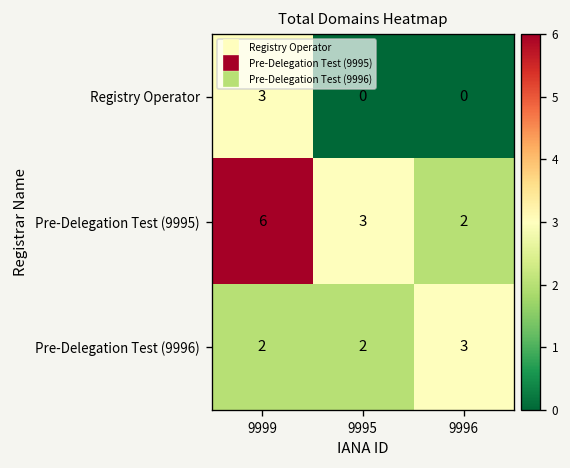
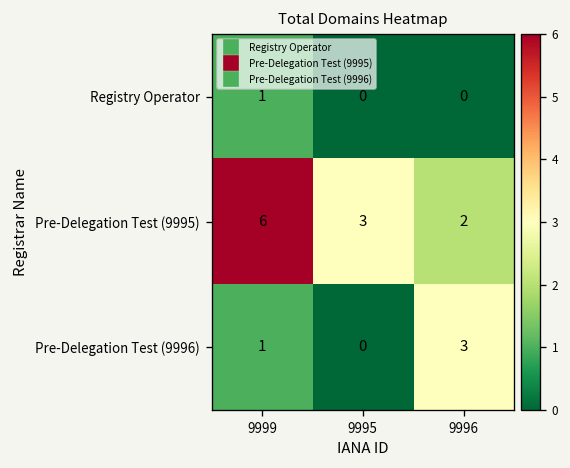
Registry Operator, 9999: 3 -> 1
Pre-Delegation Test (9996), 9999: 2 -> 1
Pre-Delegation Test (9996), 9995: 2 -> 0
